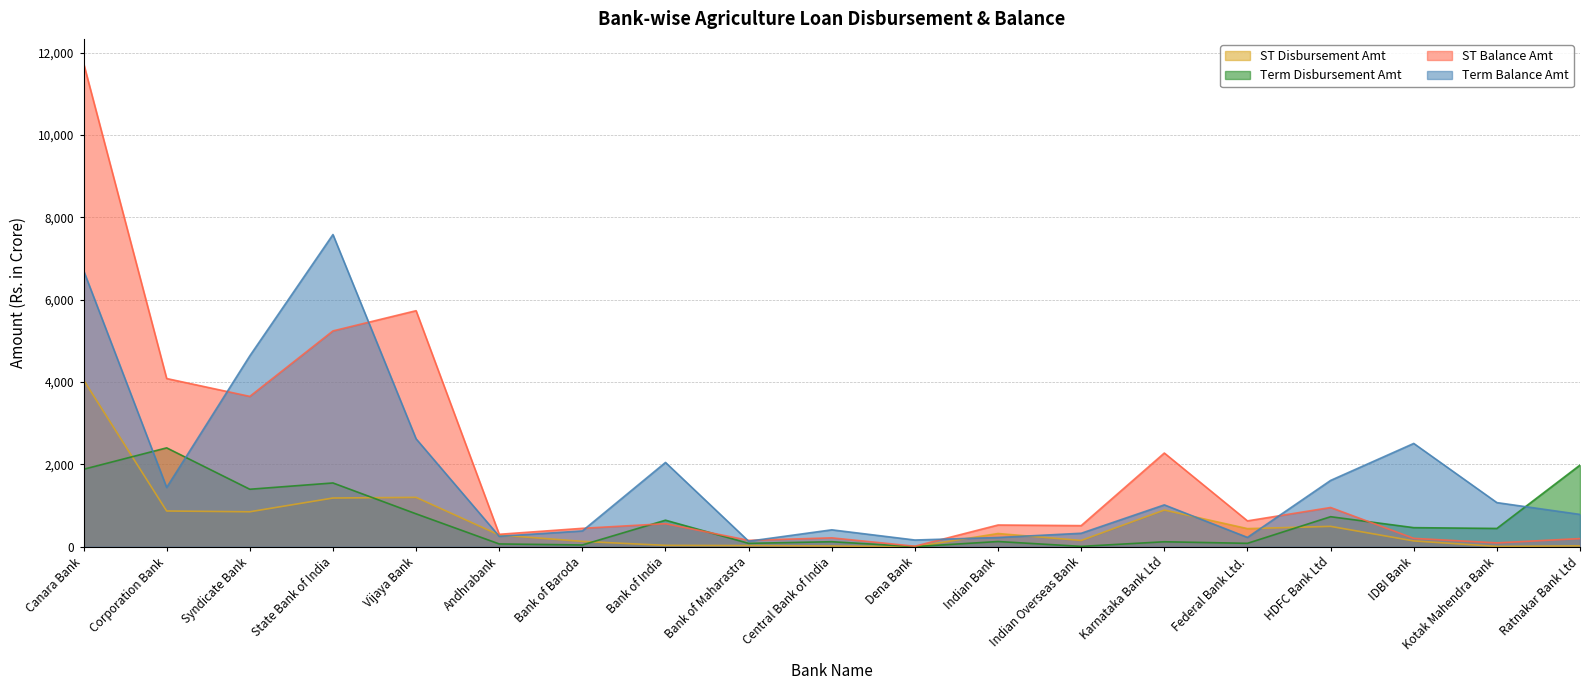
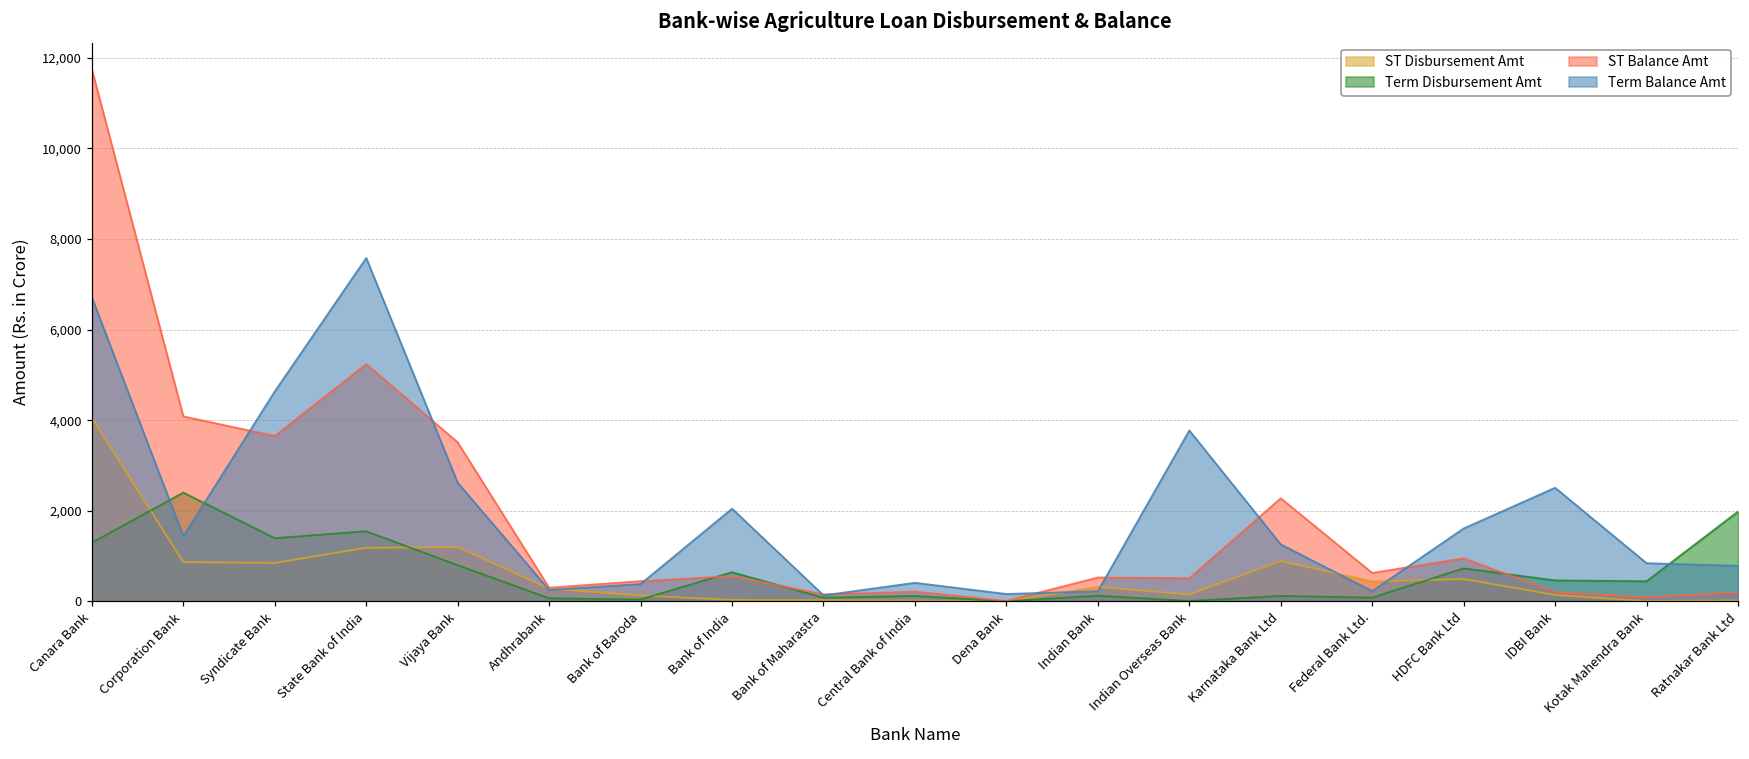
Term Disbursement Amt, Canara Bank: 1,900 -> 1,300
ST Balance Amt, Vijaya Bank: 5,700 -> 3,500
Term Balance Amt, Indian Overseas Bank: 300 -> 3,800
Term Balance Amt, Karnataka Bank Ltd: 1,000 -> 1,300
Term Balance Amt, Kotak Mahendra Bank: 1,100 -> 800
